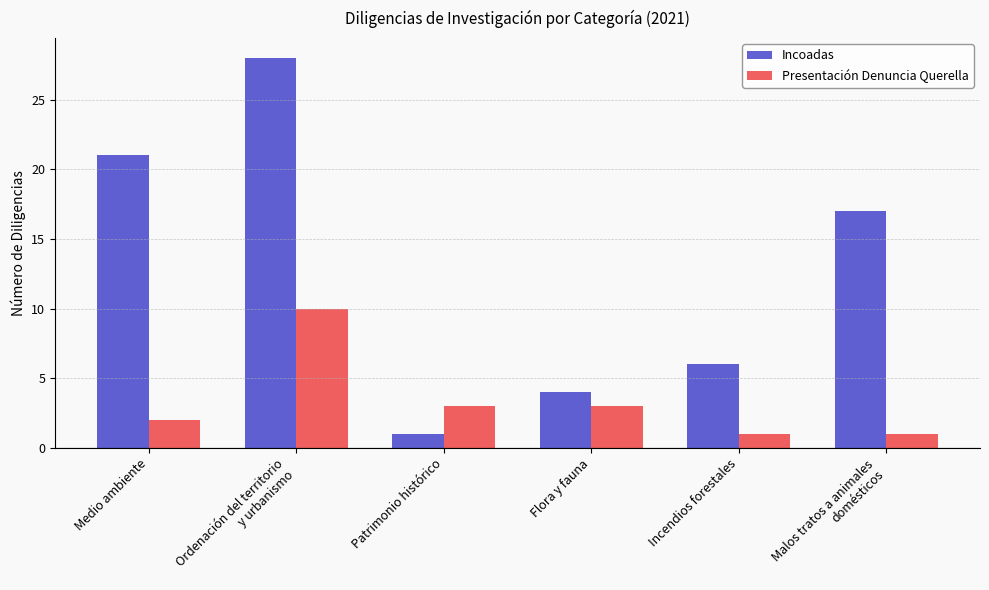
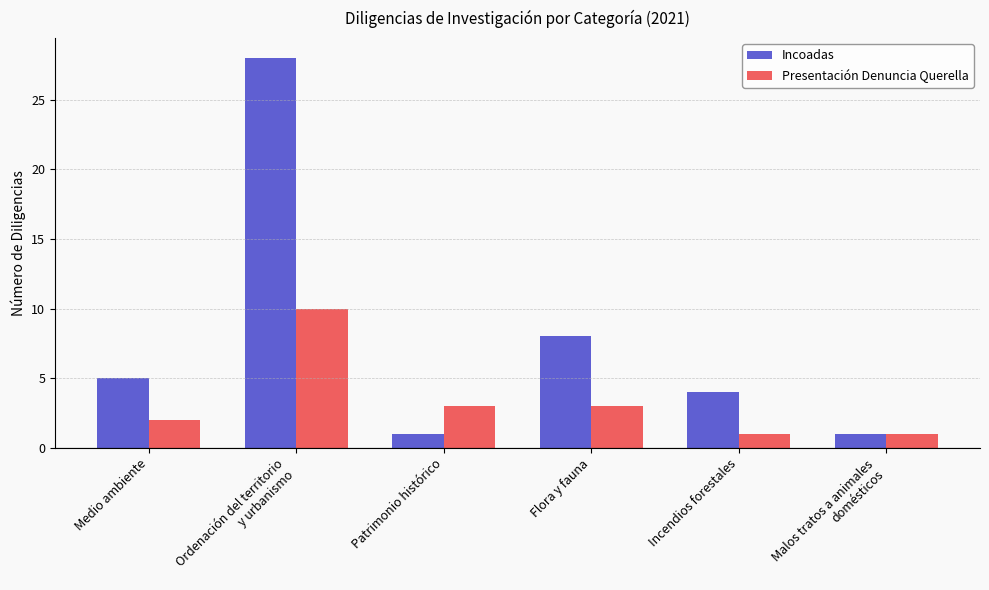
Incoadas, Medio ambiente: 21 -> 5
Incoadas, Flora y fauna: 4 -> 8
Incoadas, Incendios forestales: 6 -> 4
Incoadas, Malos tratos a animales domésticos: 17 -> 1
